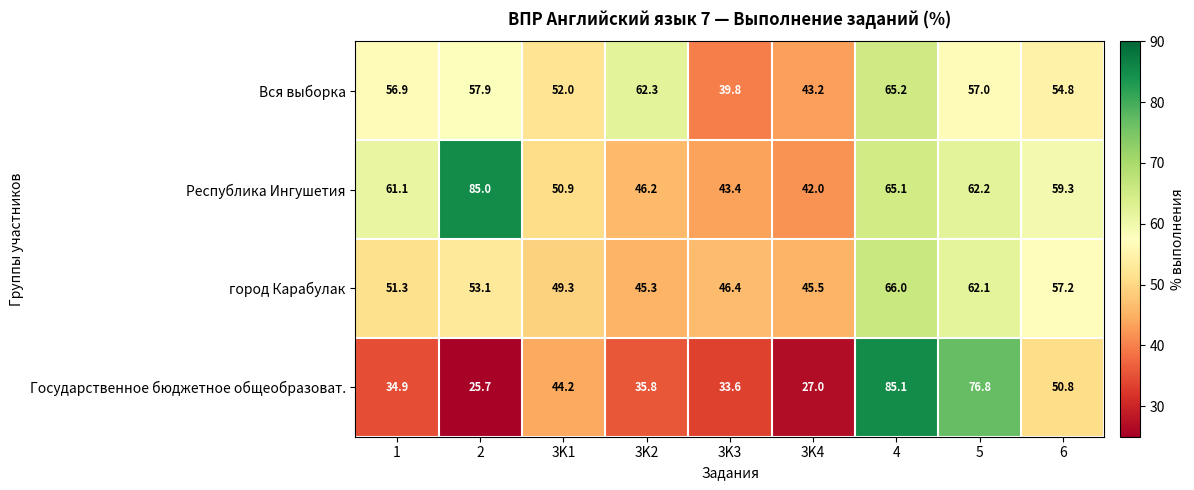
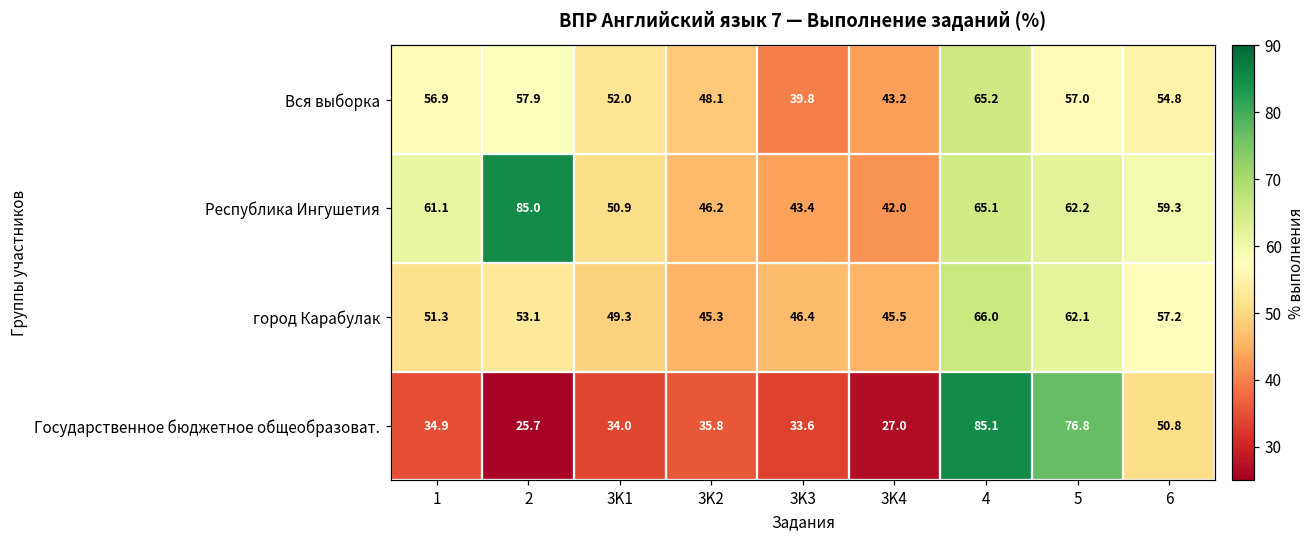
Вся выборка, 3K2: 62.3 -> 48.1
Государственное бюджетное общеобразоват., 3K1: 44.2 -> 34.0
